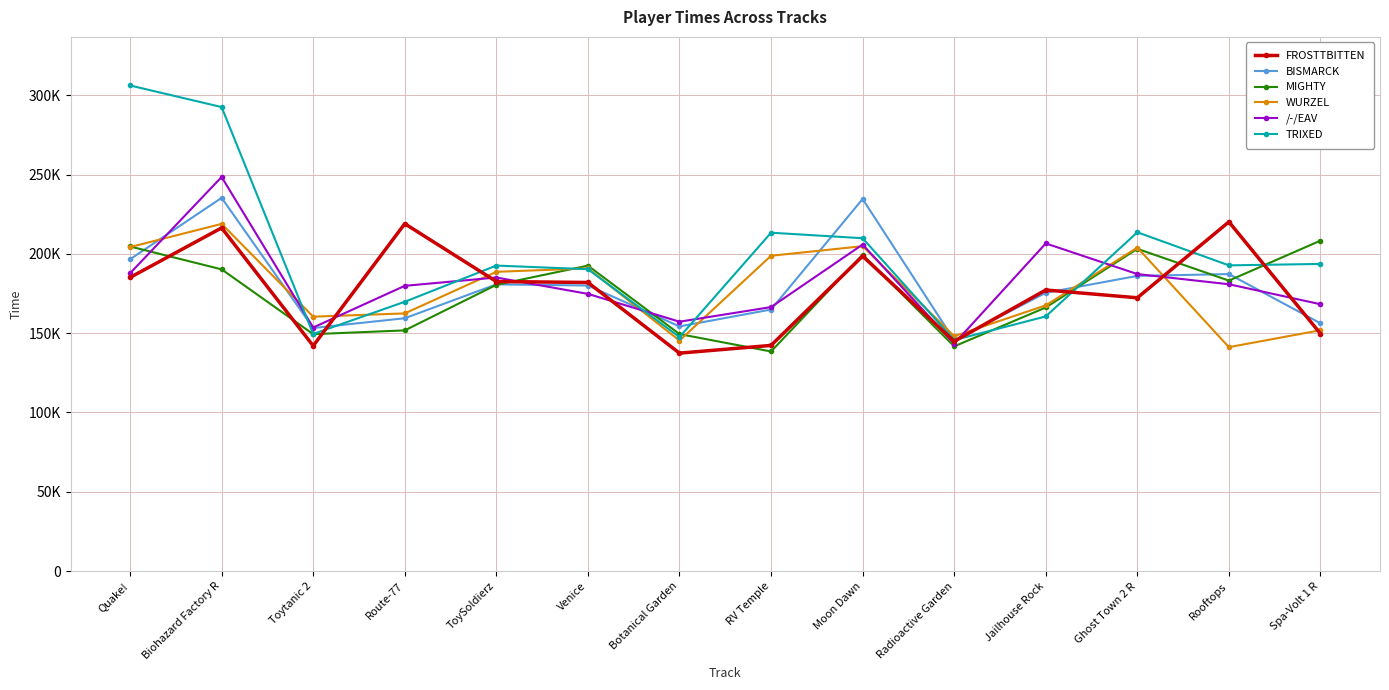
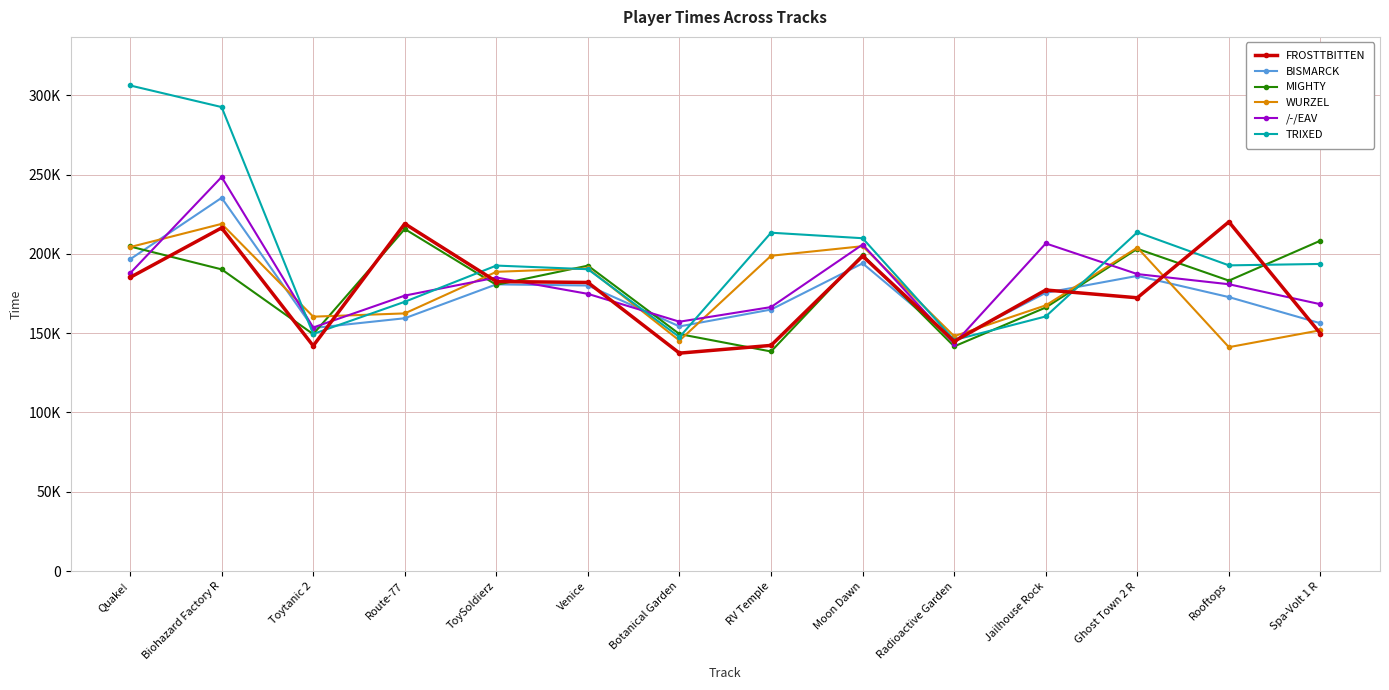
MIGHTY, Route-77: 152000 -> 216000
/-/EAV, Route-77: 180000 -> 174000
BISMARCK, Moon Dawn: 235000 -> 194000
BISMARCK, Rooftops: 187000 -> 173000
